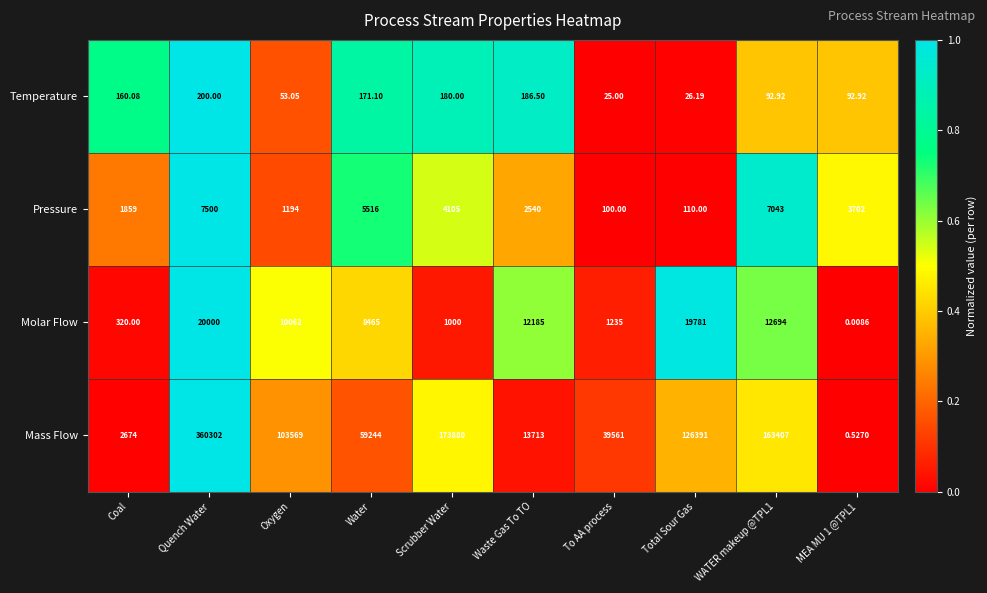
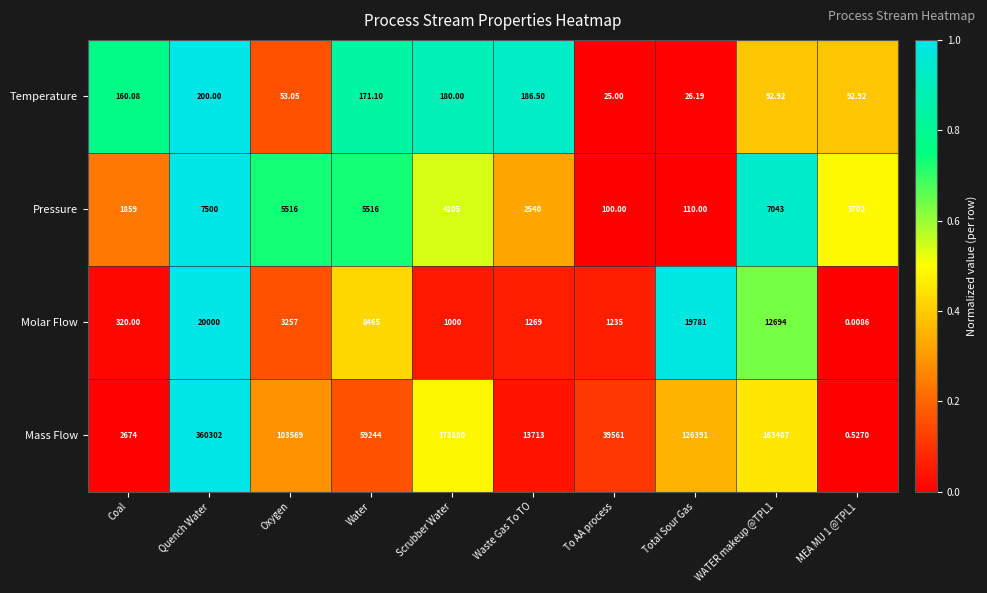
Pressure, Oxygen: 1194 -> 5516
Molar Flow, Oxygen: 10062 -> 3257
Molar Flow, Waste Gas To TO: 12185 -> 1269
